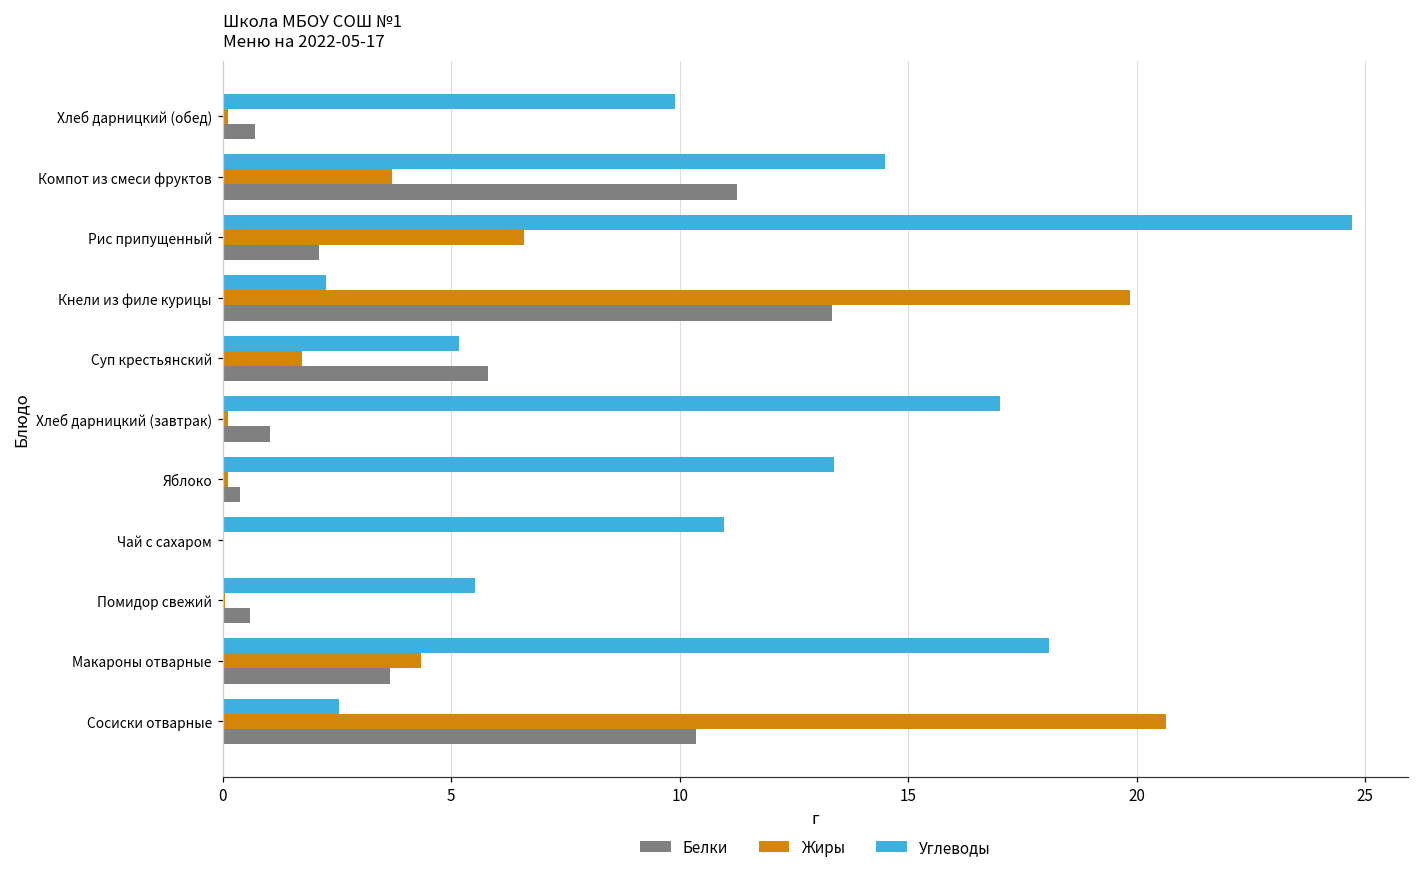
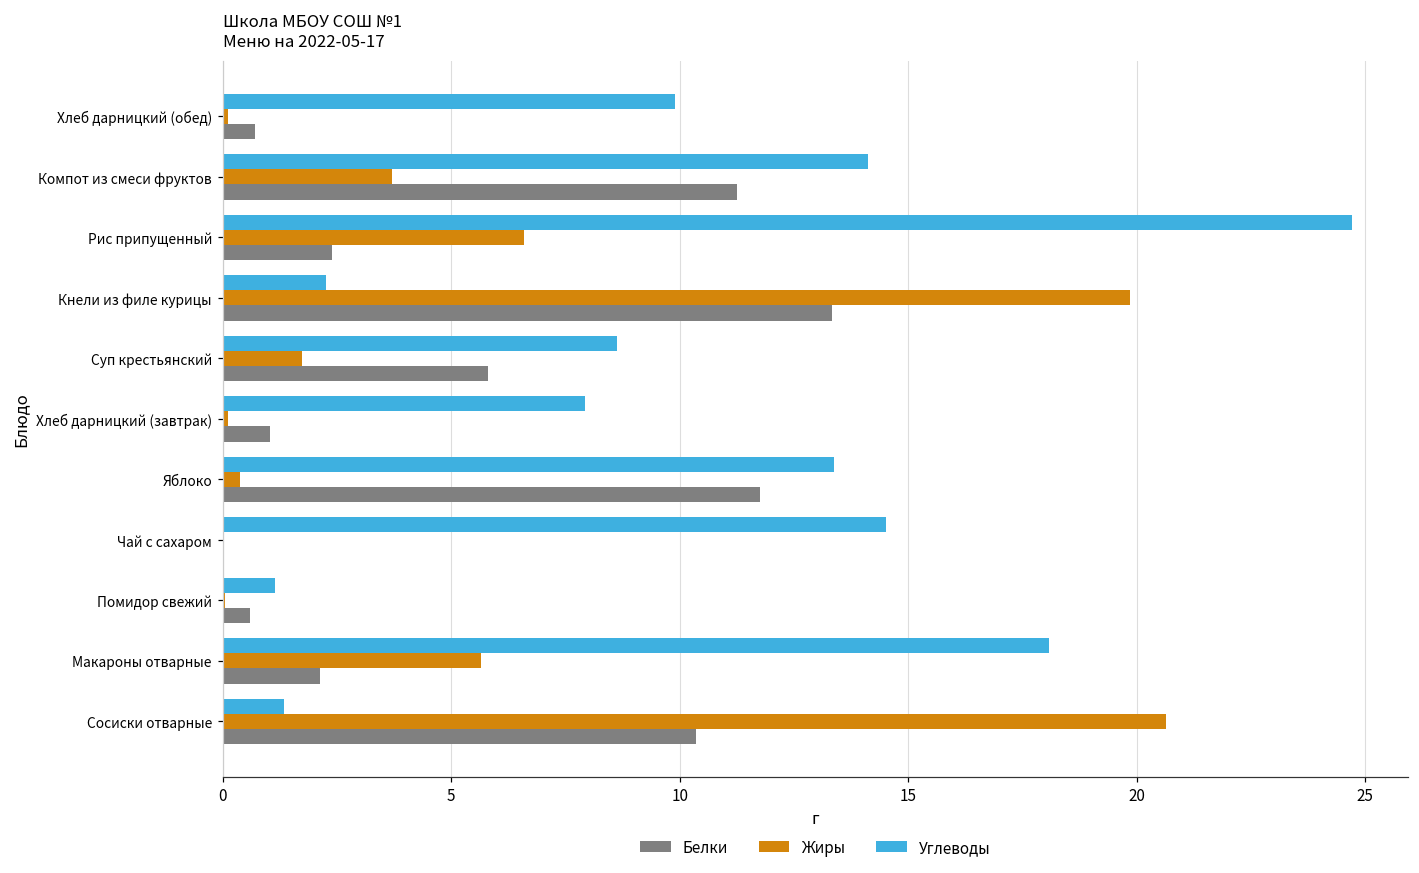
Углеводы, Компот из смеси фруктов: 14.5 -> 14.1
Белки, Рис припущенный: 2.1 -> 2.4
Углеводы, Суп крестьянский: 5.2 -> 8.6
Углеводы, Хлеб дарницкий (завтрак): 17.0 -> 7.9
Жиры, Яблоко: 0.1 -> 0.4
Белки, Яблоко: 0.4 -> 11.8
Углеводы, Чай с сахаром: 11.0 -> 14.5
Углеводы, Помидор свежий: 5.5 -> 1.2
Жиры, Макароны отварные: 4.3 -> 5.7
Белки, Макароны отварные: 3.7 -> 2.1
Углеводы, Сосиски отварные: 2.6 -> 1.4
